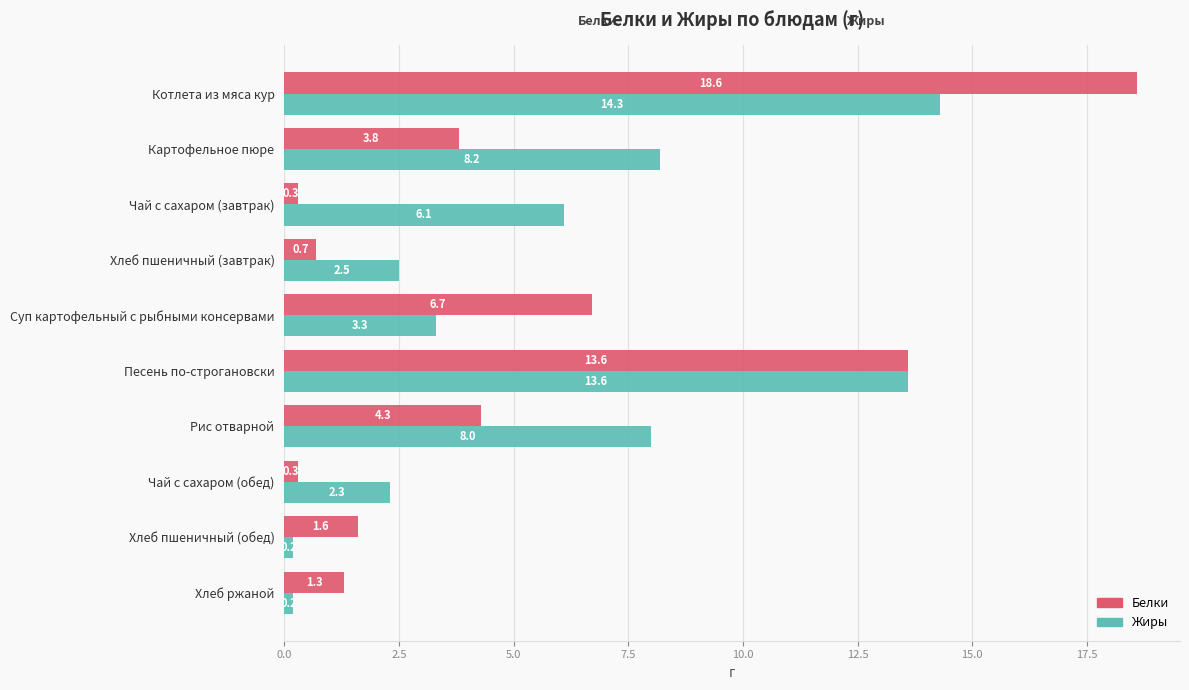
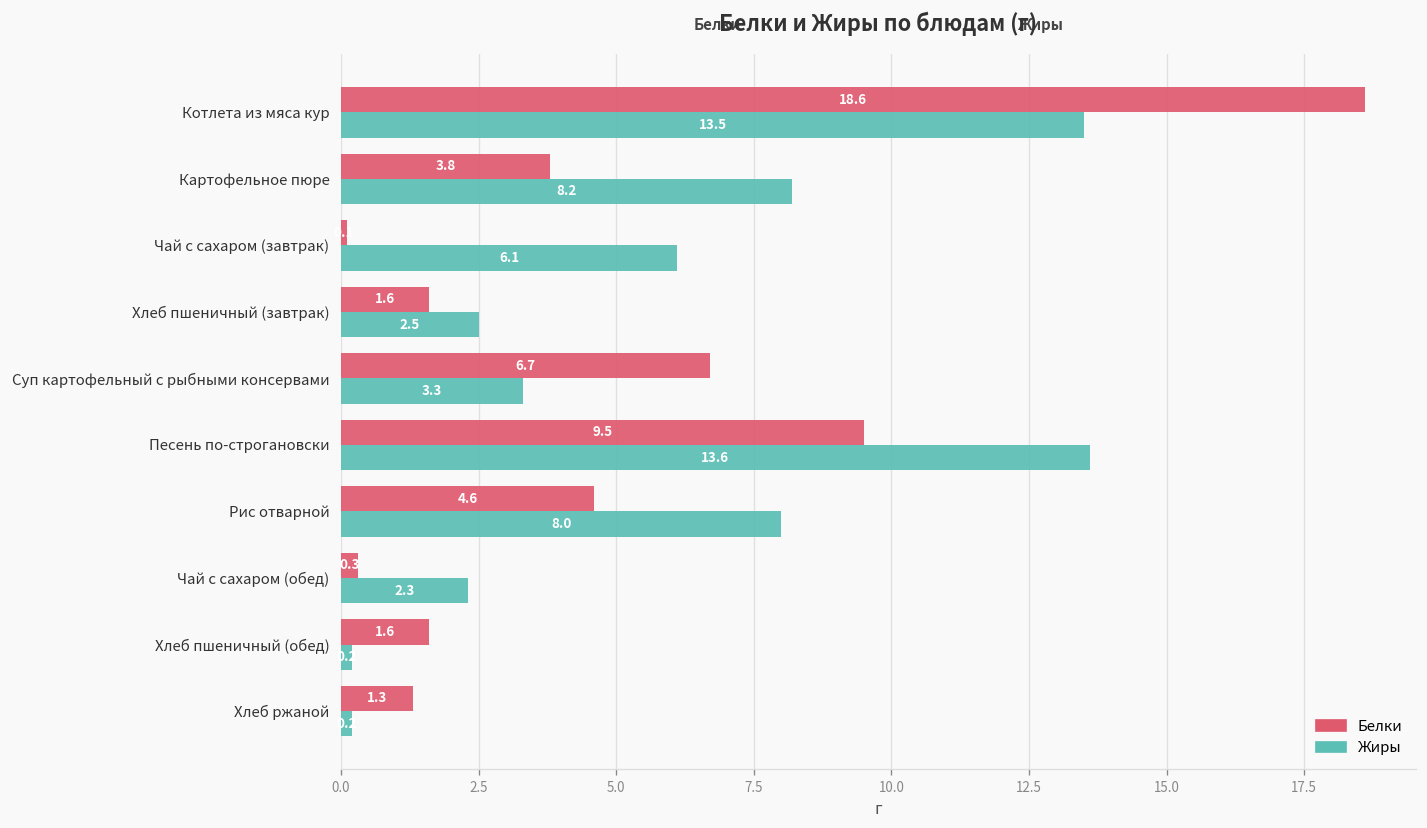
Жиры, Котлета из мяса кур: 14.3 -> 13.5
Белки, Чай с сахаром (завтрак): 0.3 -> 0.1
Белки, Хлеб пшеничный (завтрак): 0.7 -> 1.6
Белки, Песень по-строгановски: 13.6 -> 9.5
Белки, Рис отварной: 4.3 -> 4.6
